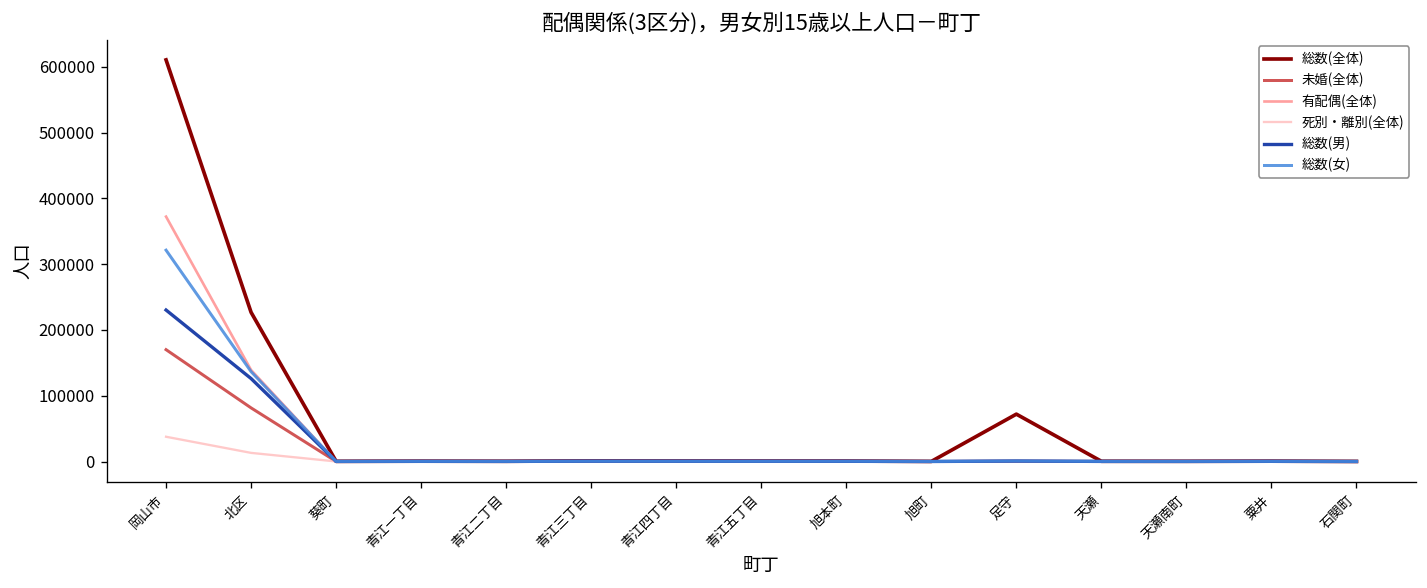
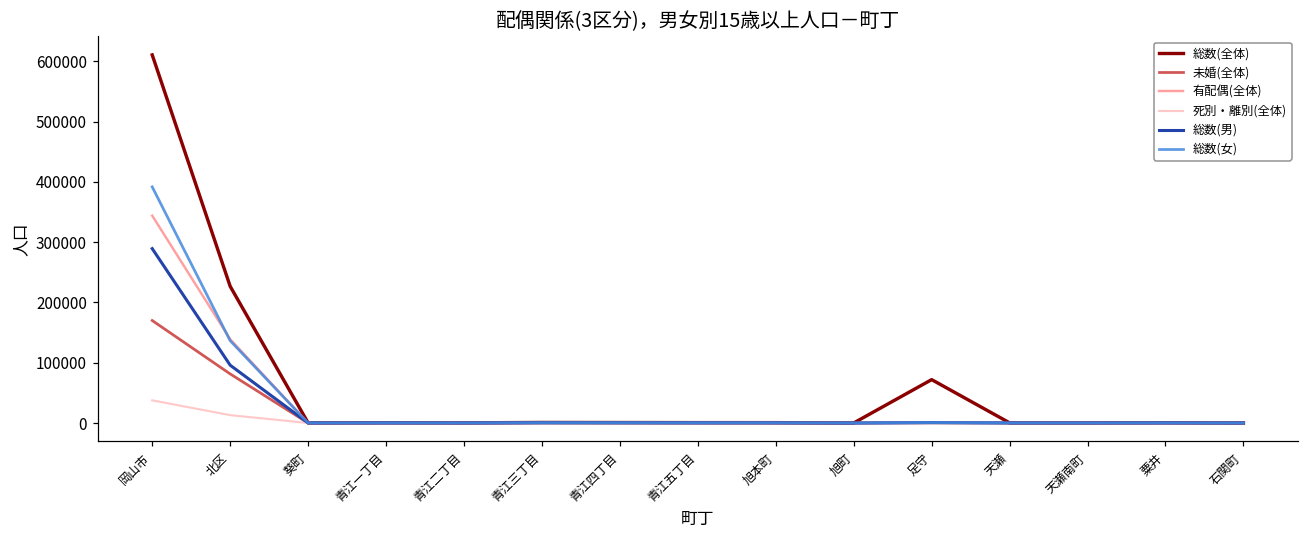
有配偶(全体), 岡山市: 370000 -> 340000
総数(男), 岡山市: 230000 -> 290000
総数(女), 岡山市: 320000 -> 390000
総数(男), 北区: 130000 -> 100000
